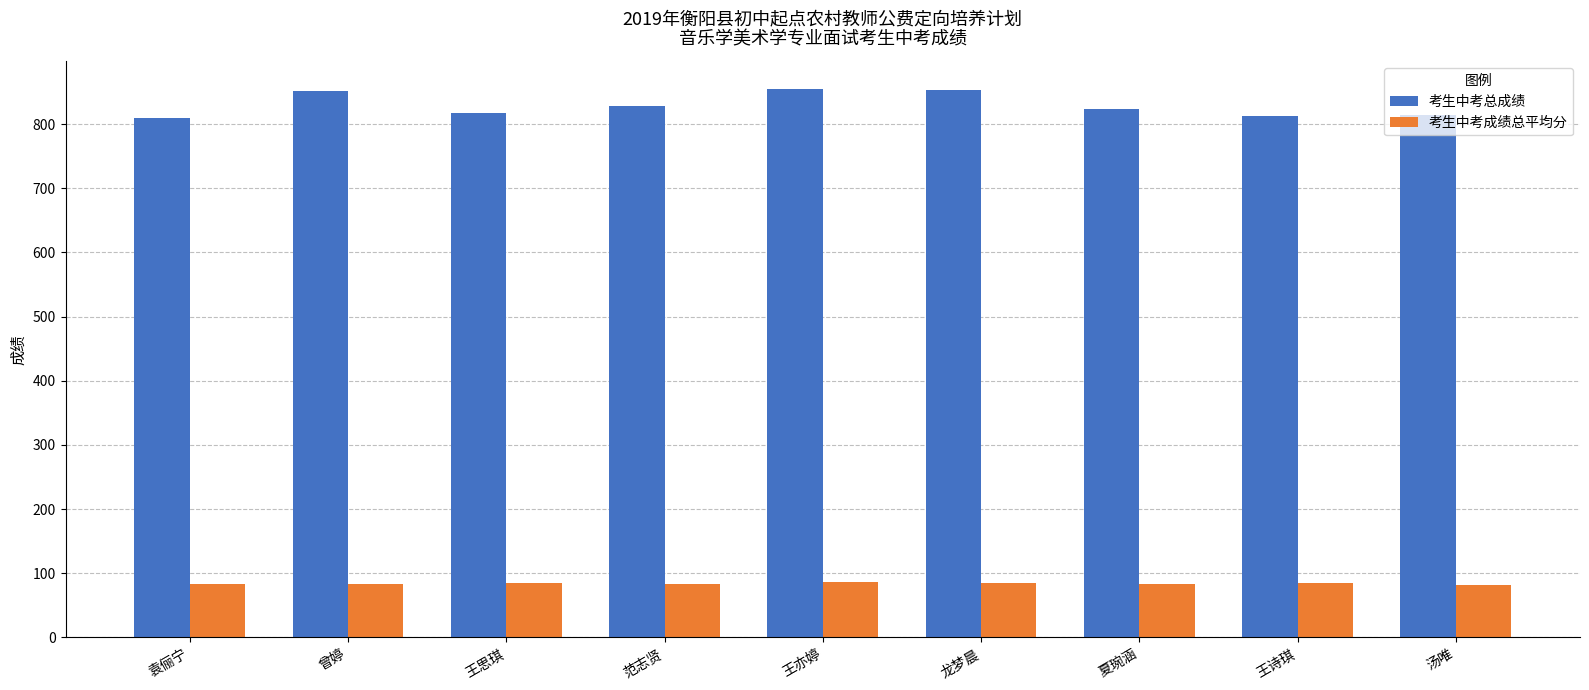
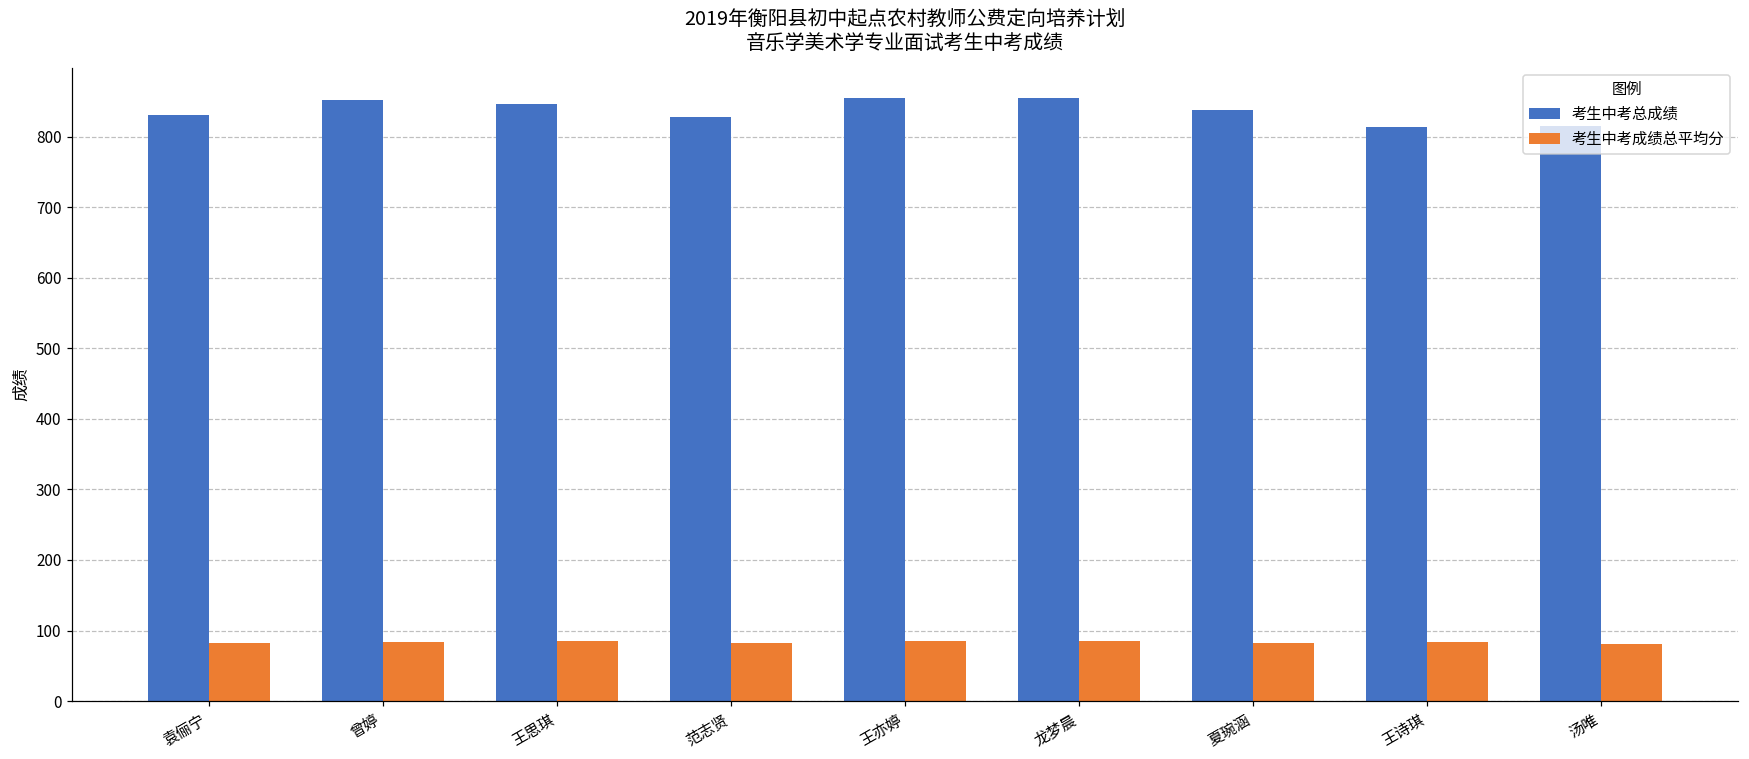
考生中考总成绩, 袁俪宁: 810 -> 830
考生中考总成绩, 王思琪: 820 -> 850
考生中考总成绩, 夏琬涵: 820 -> 840
